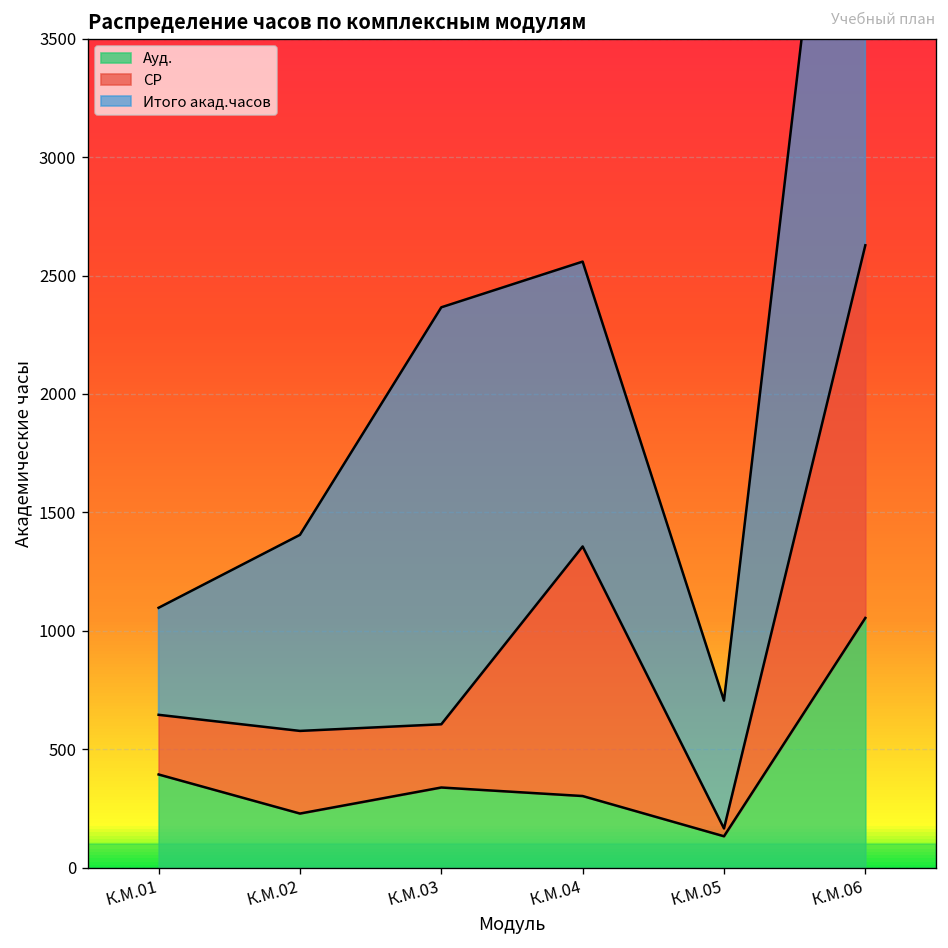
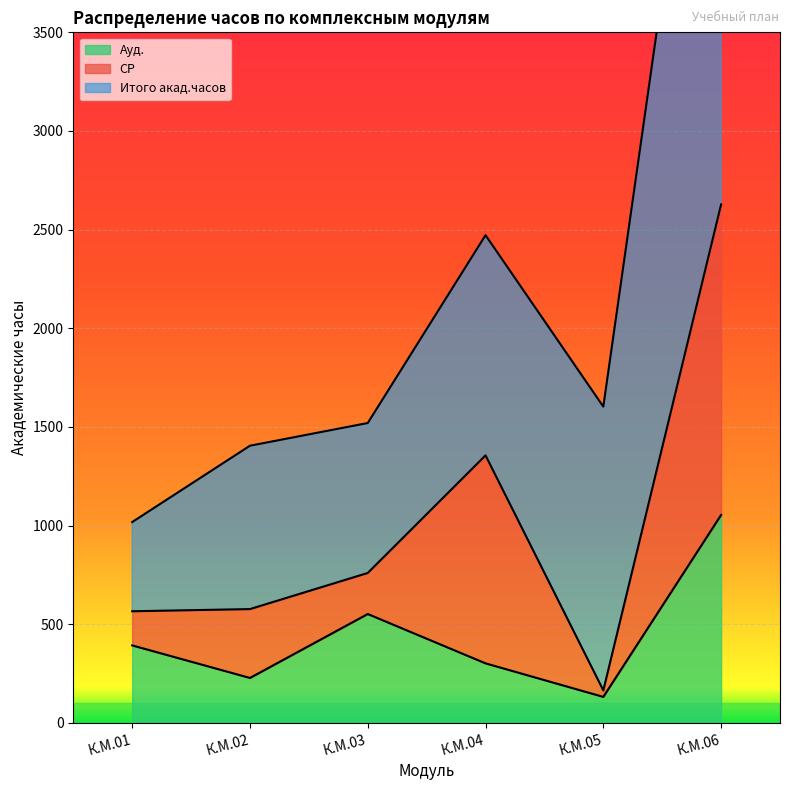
СР, К.М.01: 250 -> 170
Ауд., К.М.03: 340 -> 550
СР, К.М.03: 270 -> 210
Итого акад.часов, К.М.03: 1760 -> 760
Итого акад.часов, К.М.04: 1200 -> 1120
Итого акад.часов, К.М.05: 540 -> 1440
